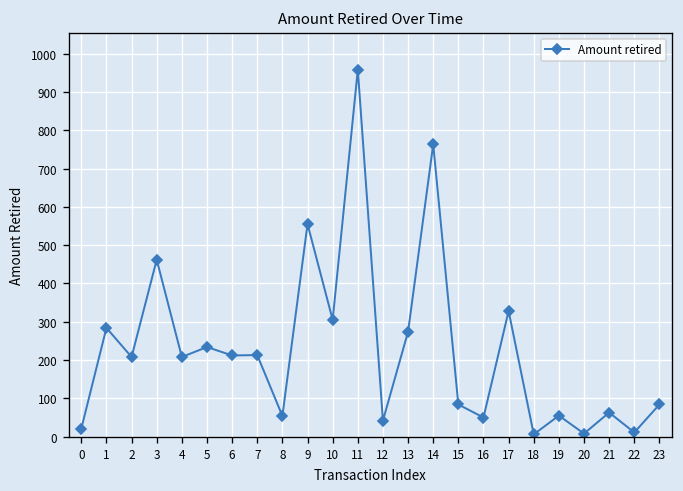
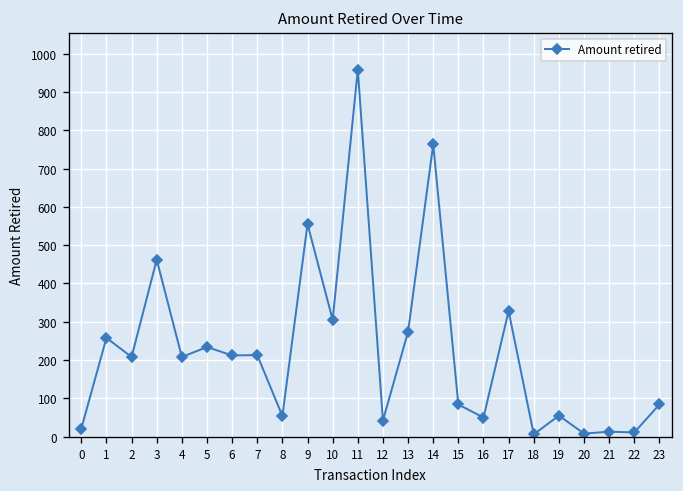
1: 280 -> 260
21: 60 -> 10
